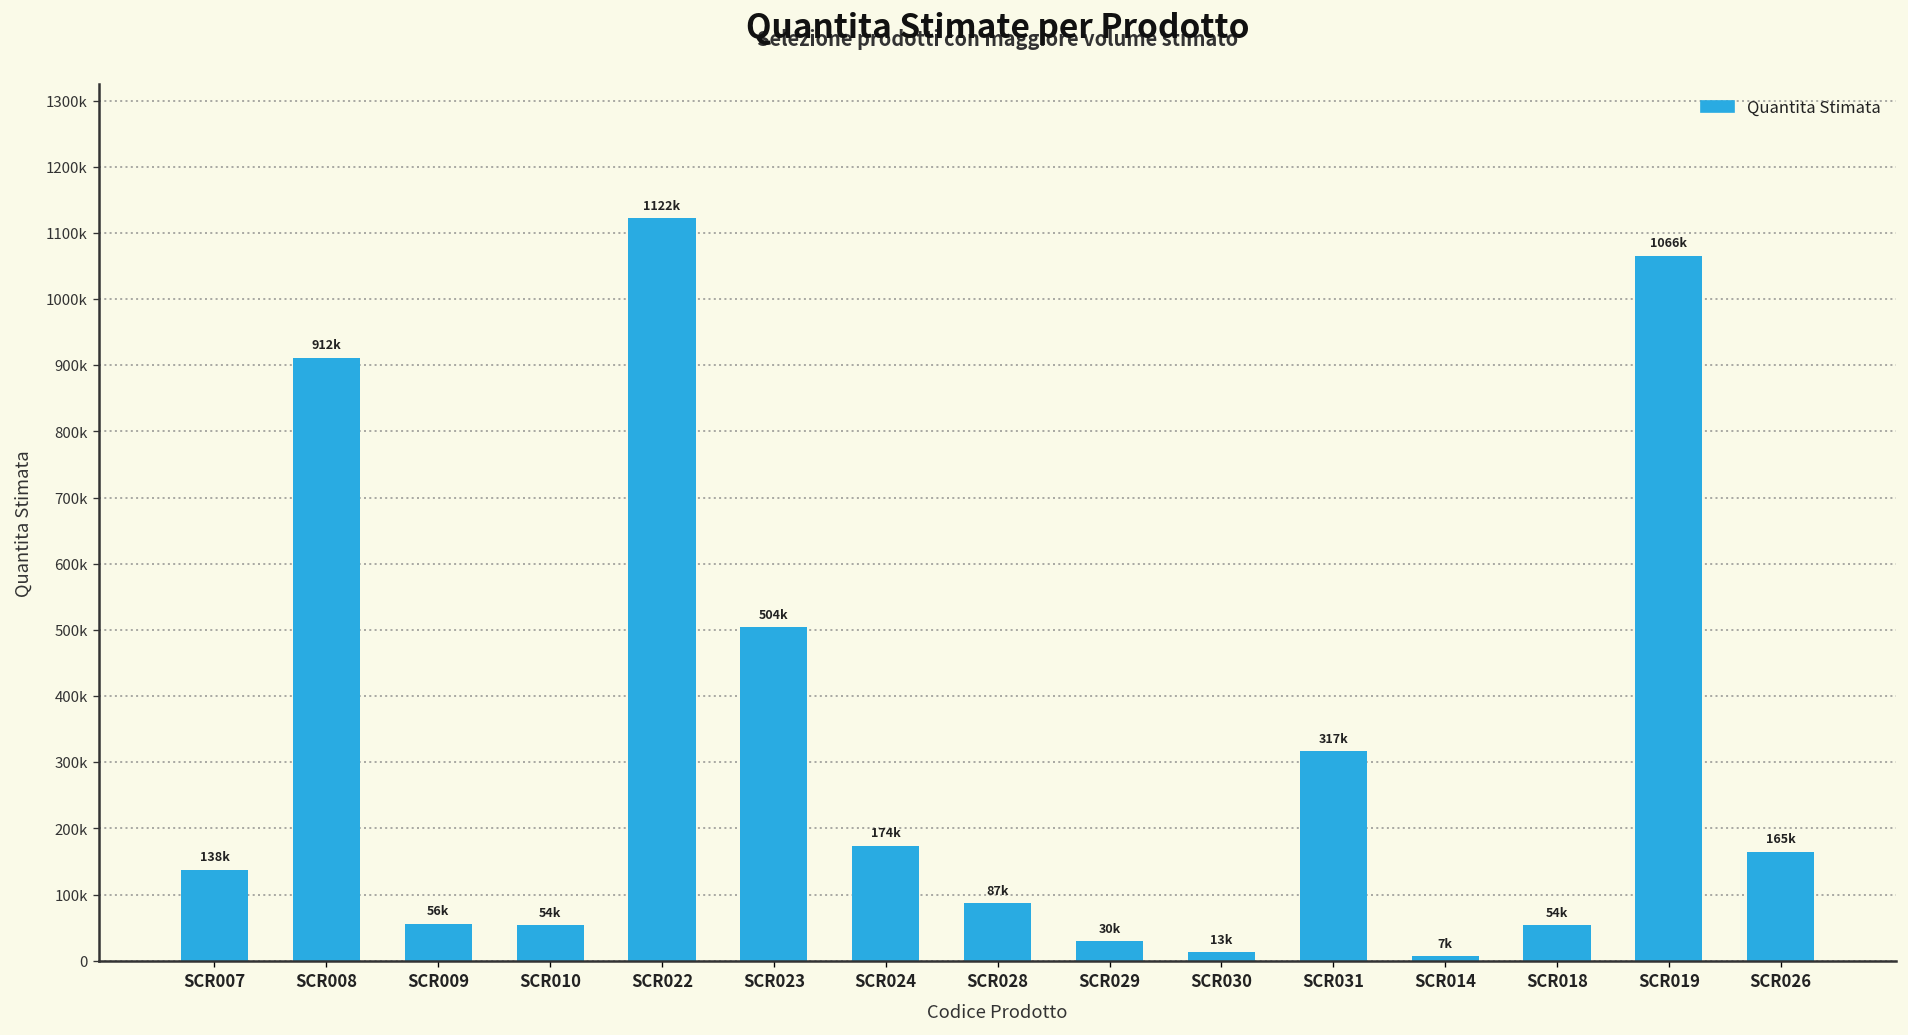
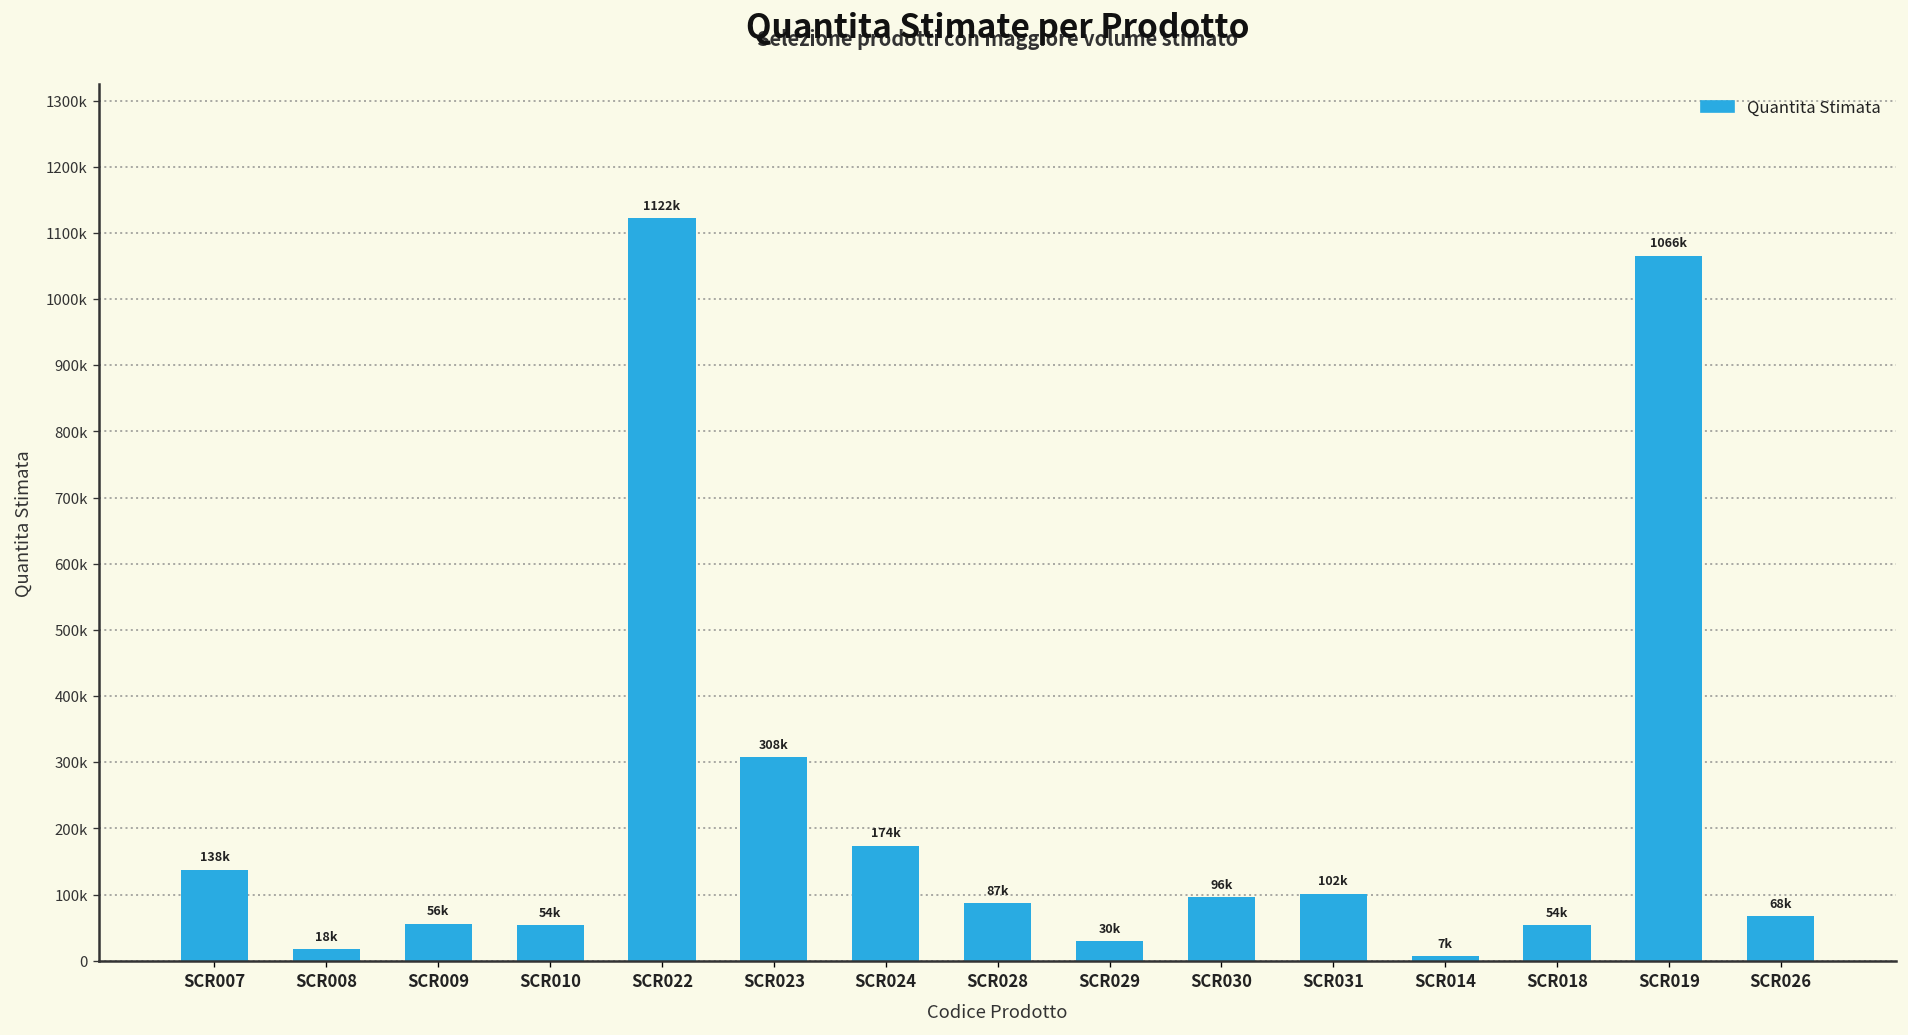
SCR008: 912k -> 18k
SCR023: 504k -> 308k
SCR030: 13k -> 96k
SCR031: 317k -> 102k
SCR026: 165k -> 68k
